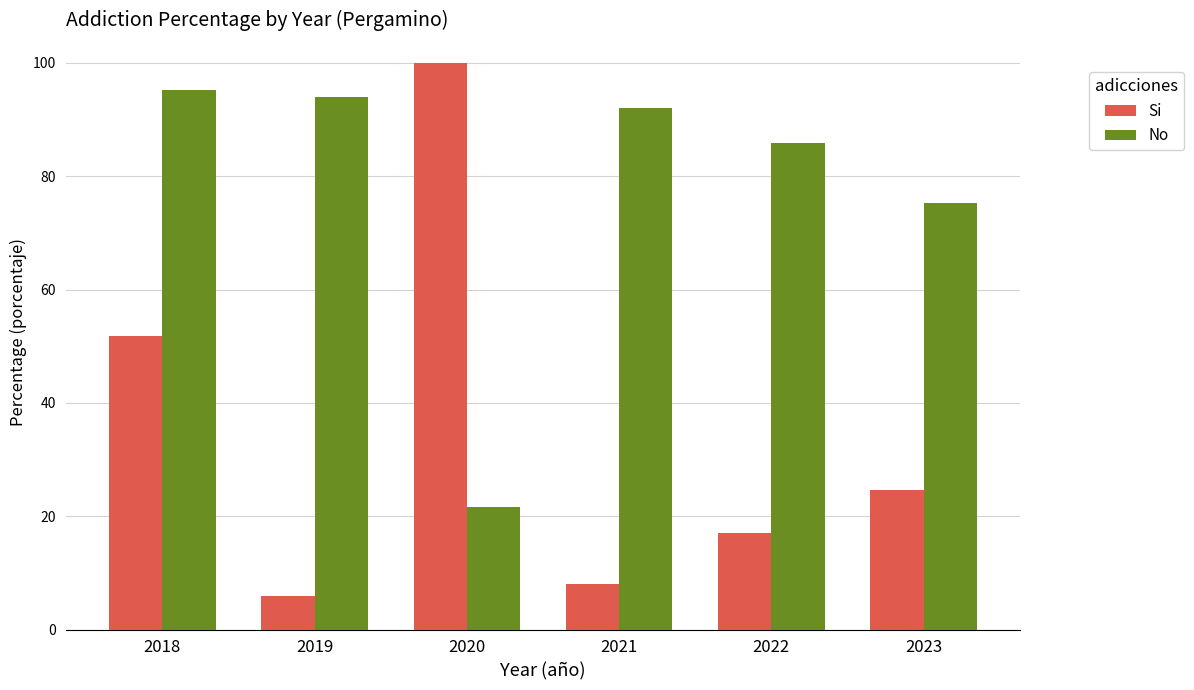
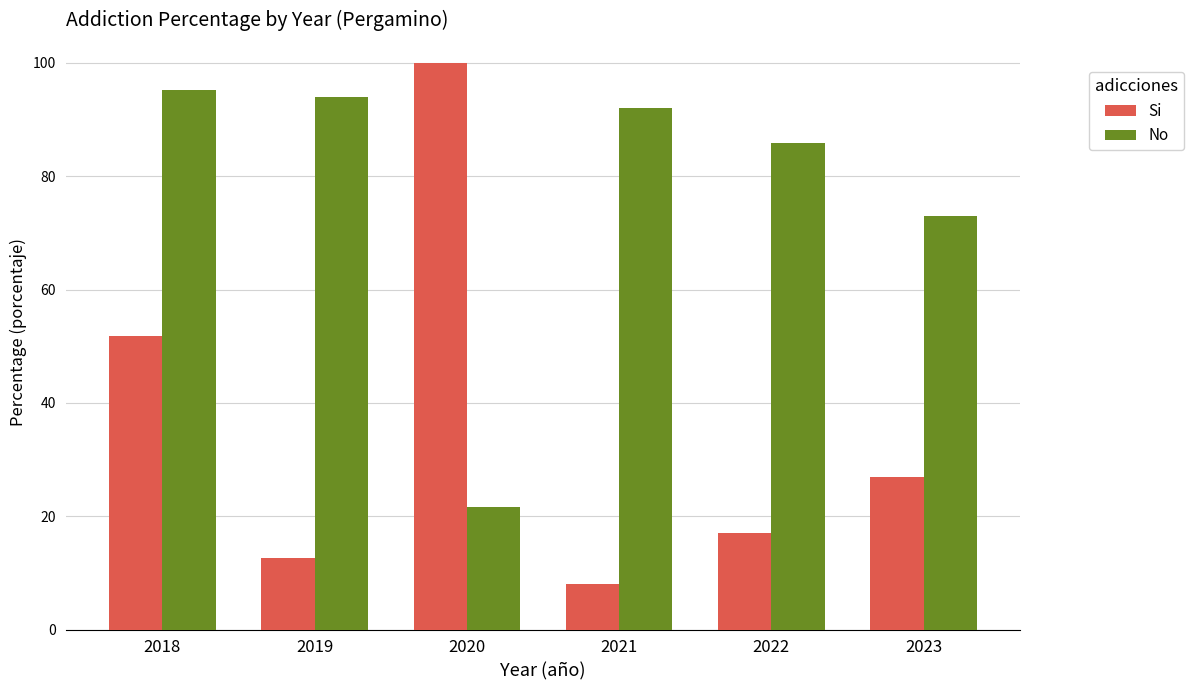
Si, 2019: 6 -> 13
Si, 2023: 25 -> 27
No, 2023: 75 -> 73
